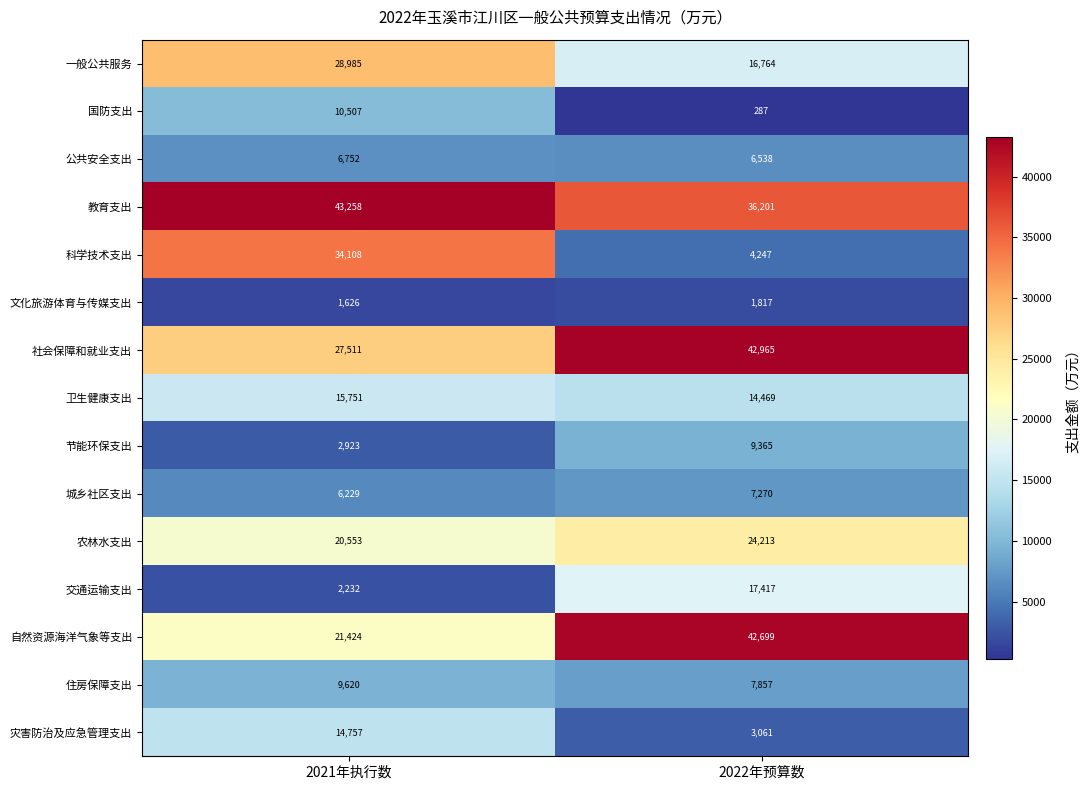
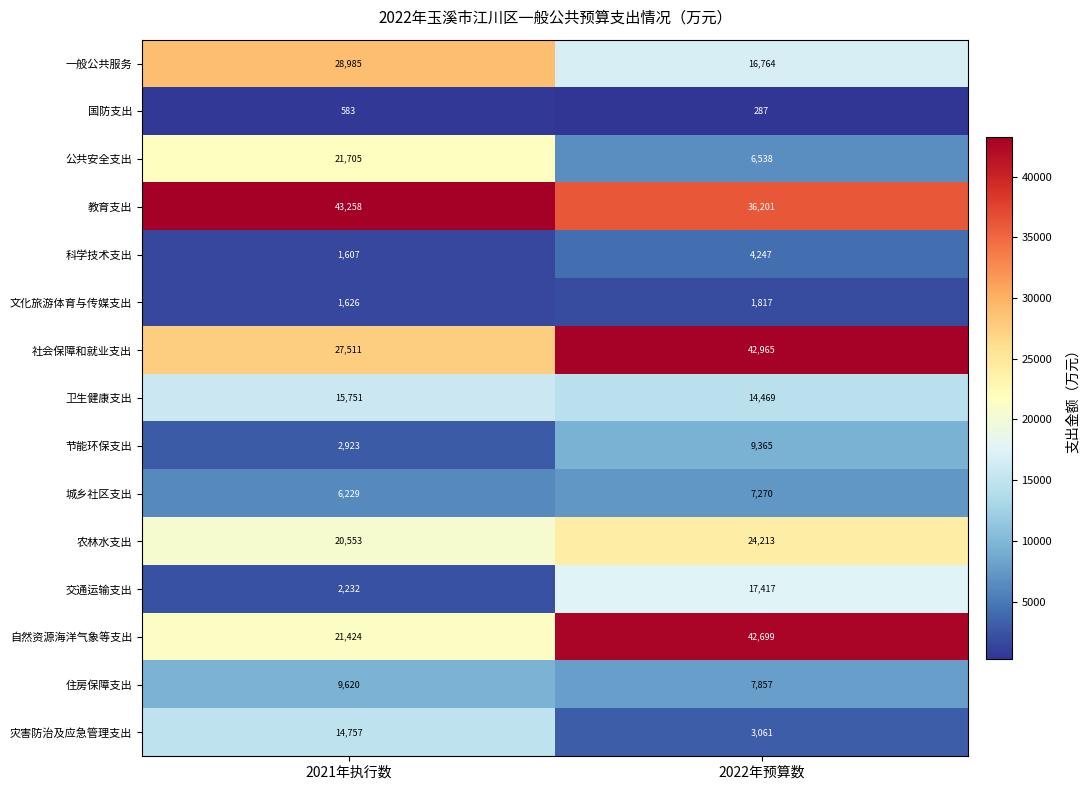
国防支出, 2021年执行数: 10,507 -> 583
公共安全支出, 2021年执行数: 6,752 -> 21,705
科学技术支出, 2021年执行数: 34,108 -> 1,607
